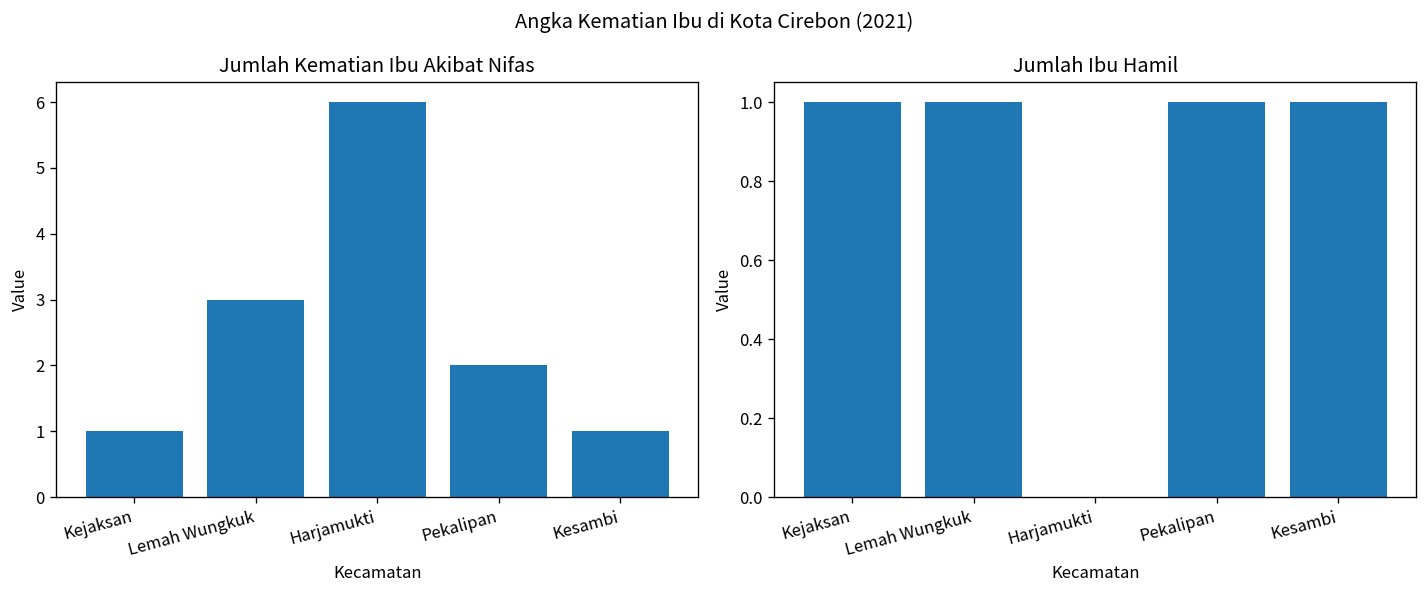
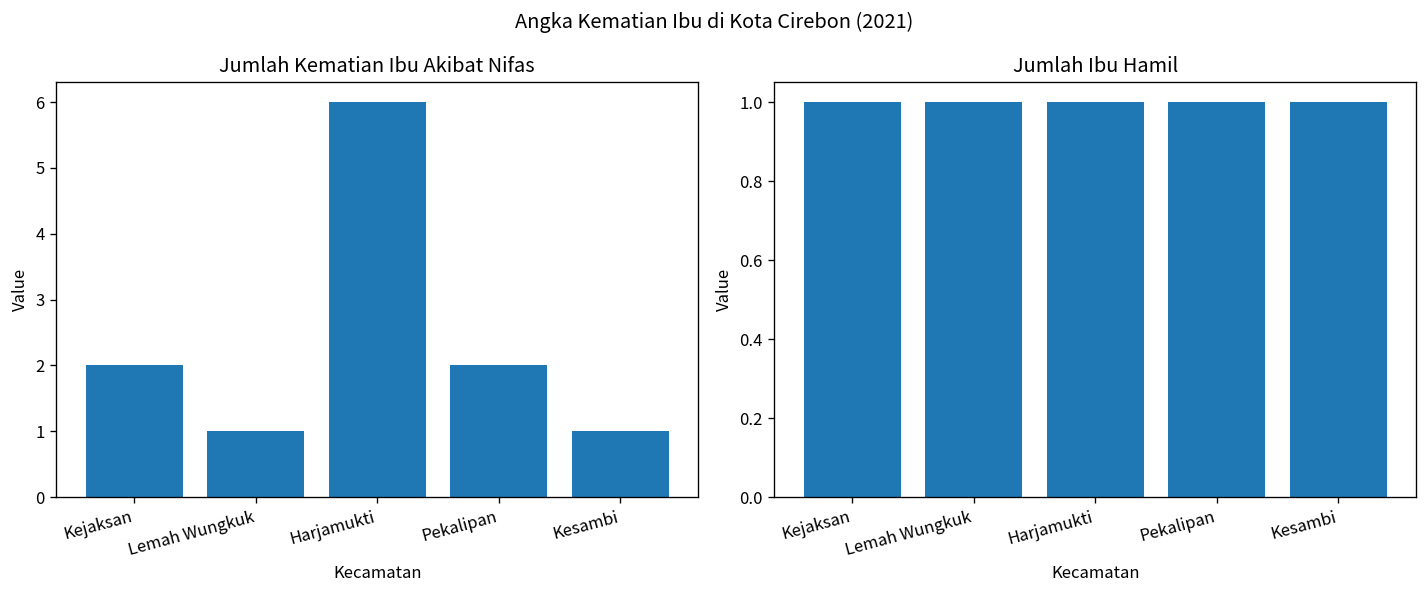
Jumlah Kematian Ibu Akibat Nifas, Kejaksan: 1 -> 2
Jumlah Kematian Ibu Akibat Nifas, Lemah Wungkuk: 3 -> 1
Jumlah Ibu Hamil, Harjamukti: 0 -> 1
